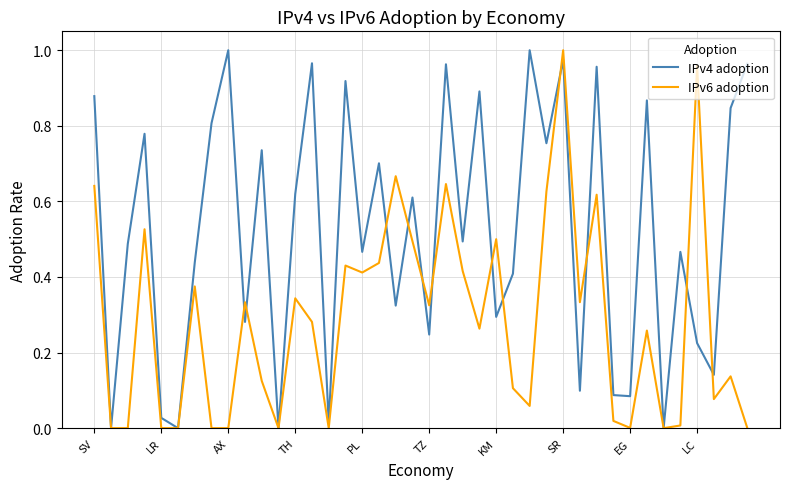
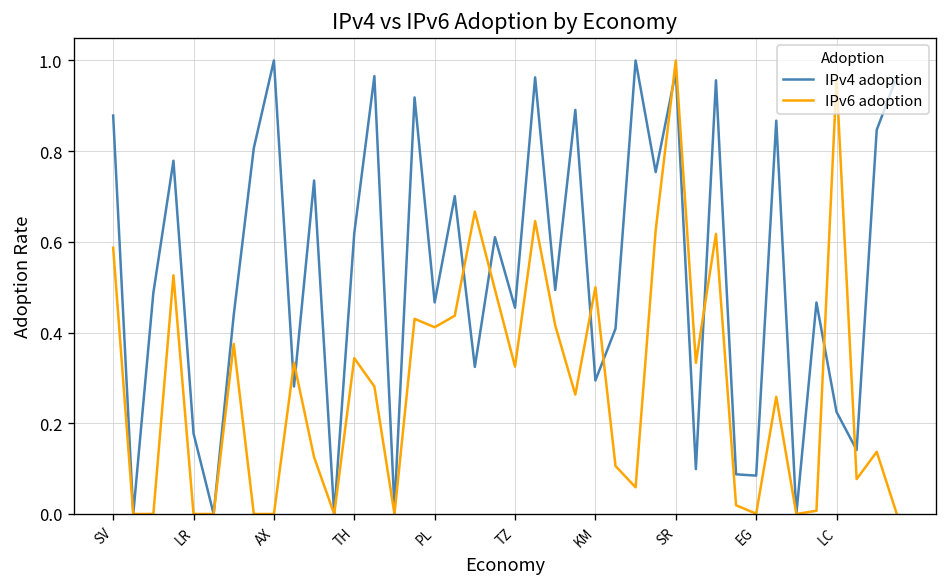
IPv6 adoption, SV: 0.64 -> 0.59
IPv4 adoption, LR: 0.03 -> 0.18
IPv4 adoption, TZ: 0.25 -> 0.45
